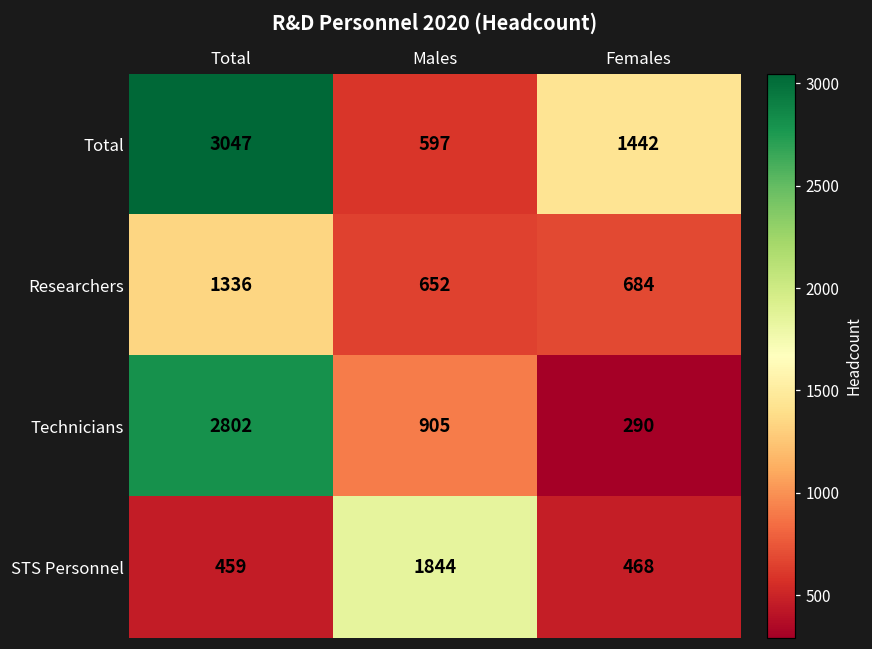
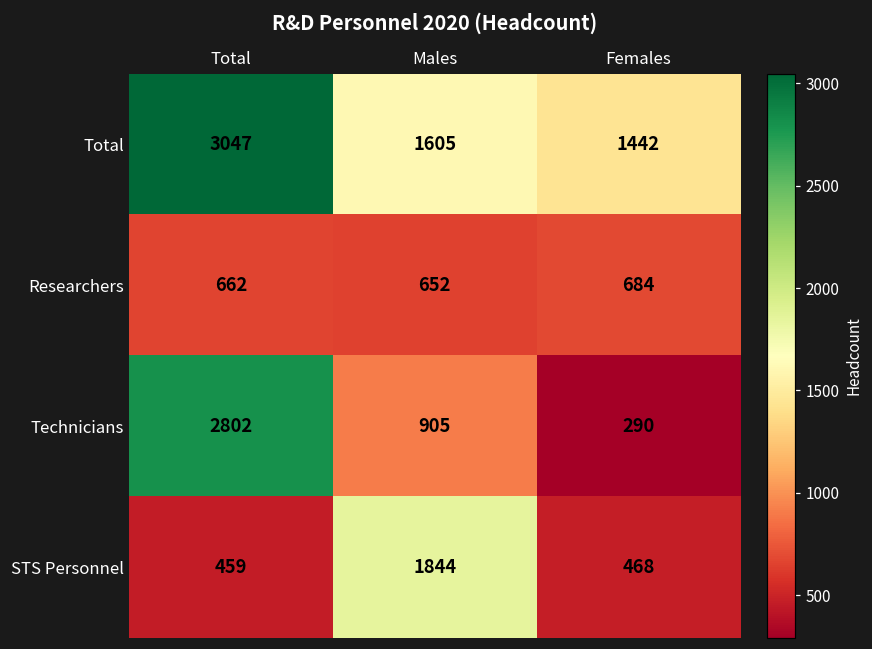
Total, Males: 597 -> 1605
Researchers, Total: 1336 -> 662
